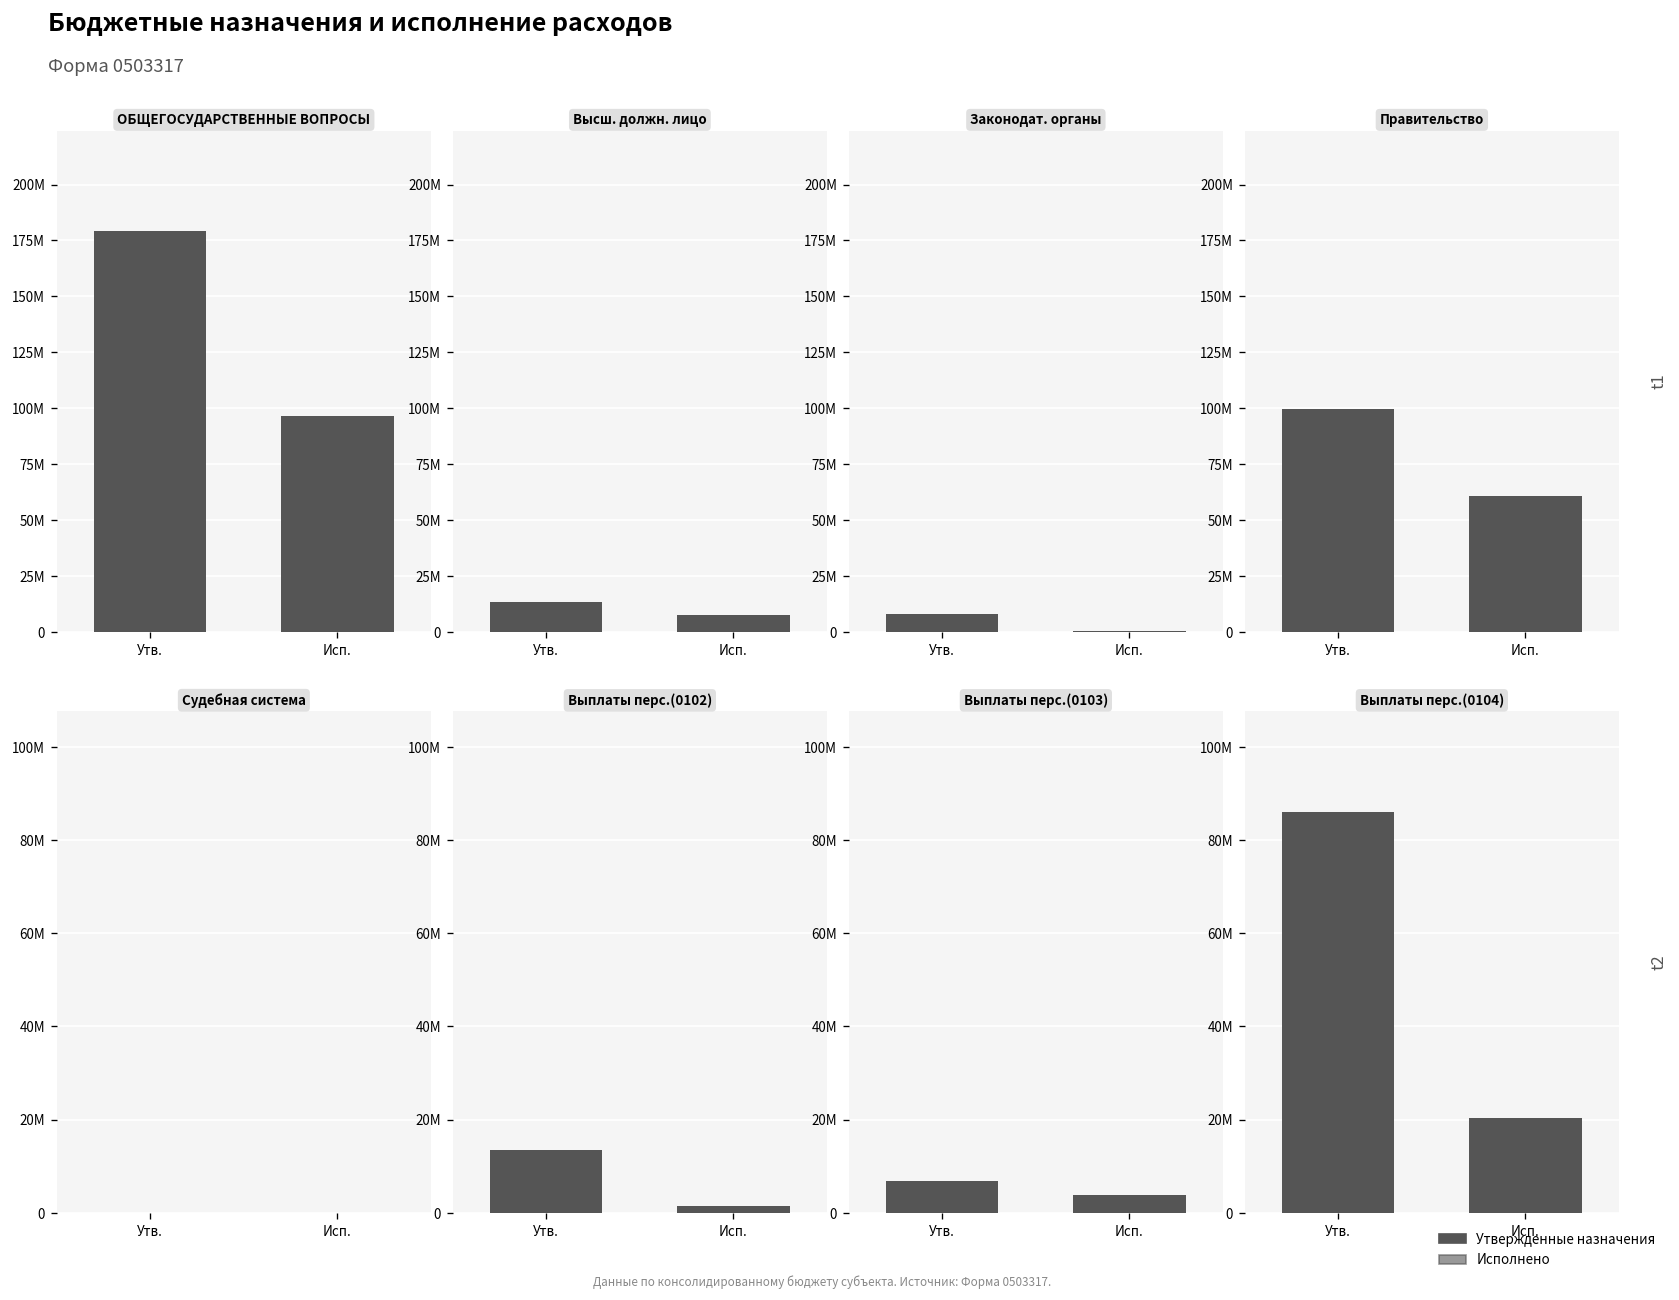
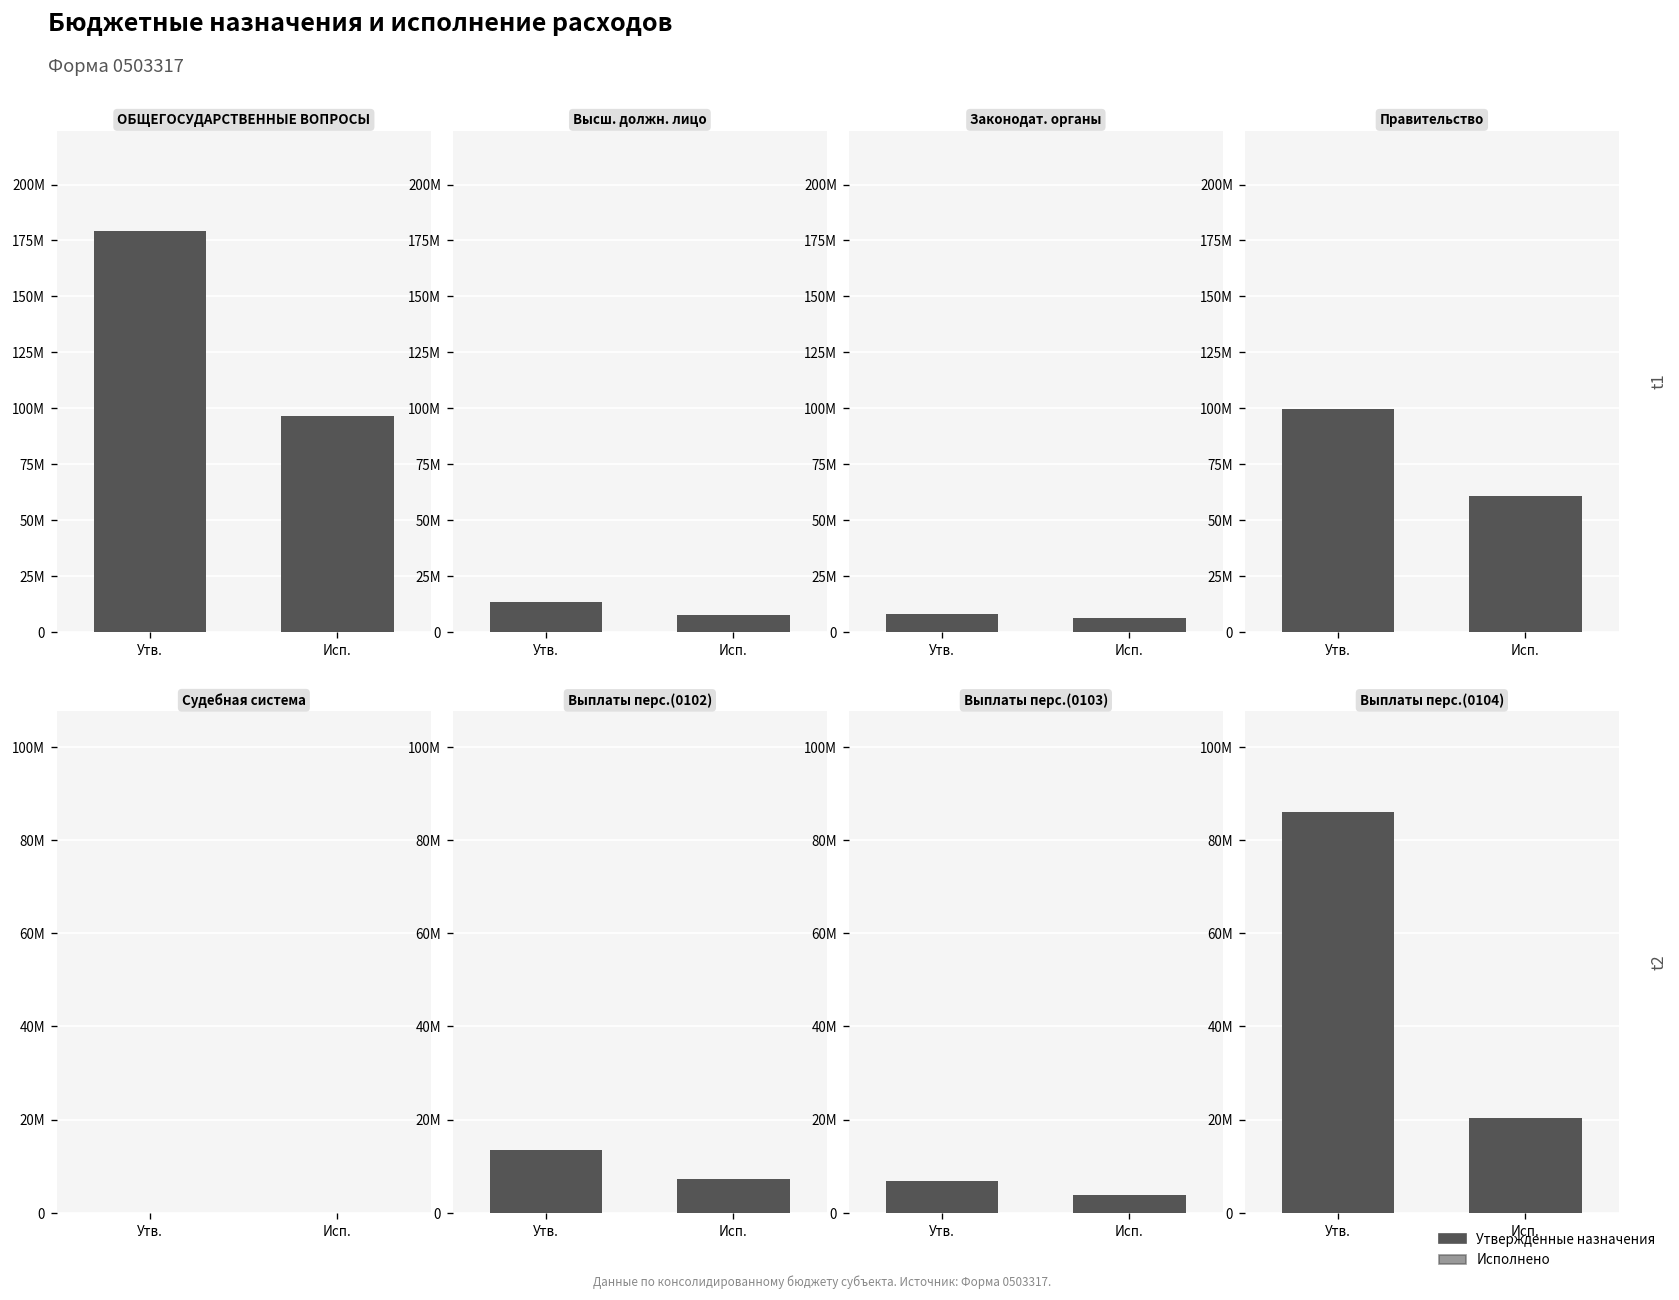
Законодат. органы, Исп.: 1М -> 6М
Выплаты перс.(0102), Исп.: 1М -> 7М
